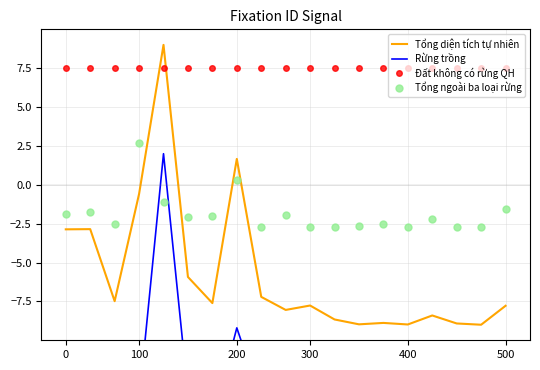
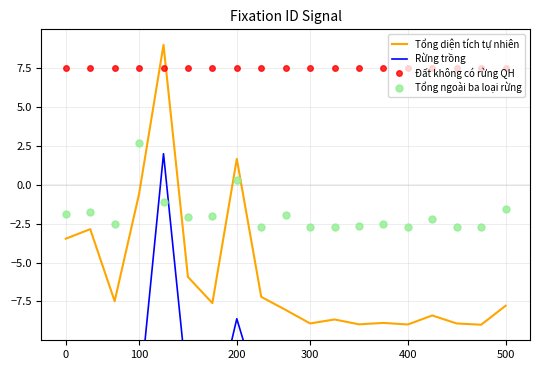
Tổng diện tích tự nhiên, 0: -2.9 -> -3.5
Rừng trồng, 200: -9.2 -> -8.6
Tổng diện tích tự nhiên, 300: -7.8 -> -8.9
